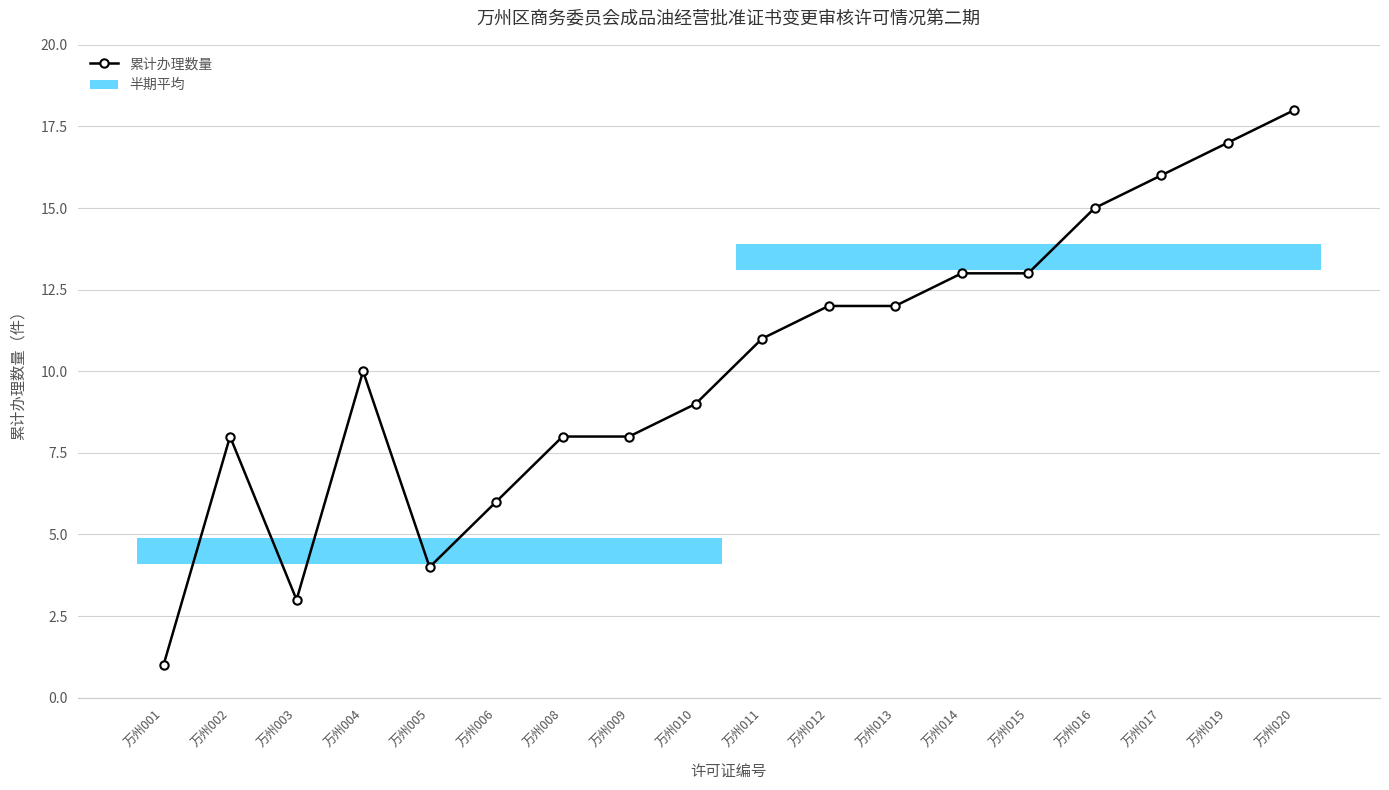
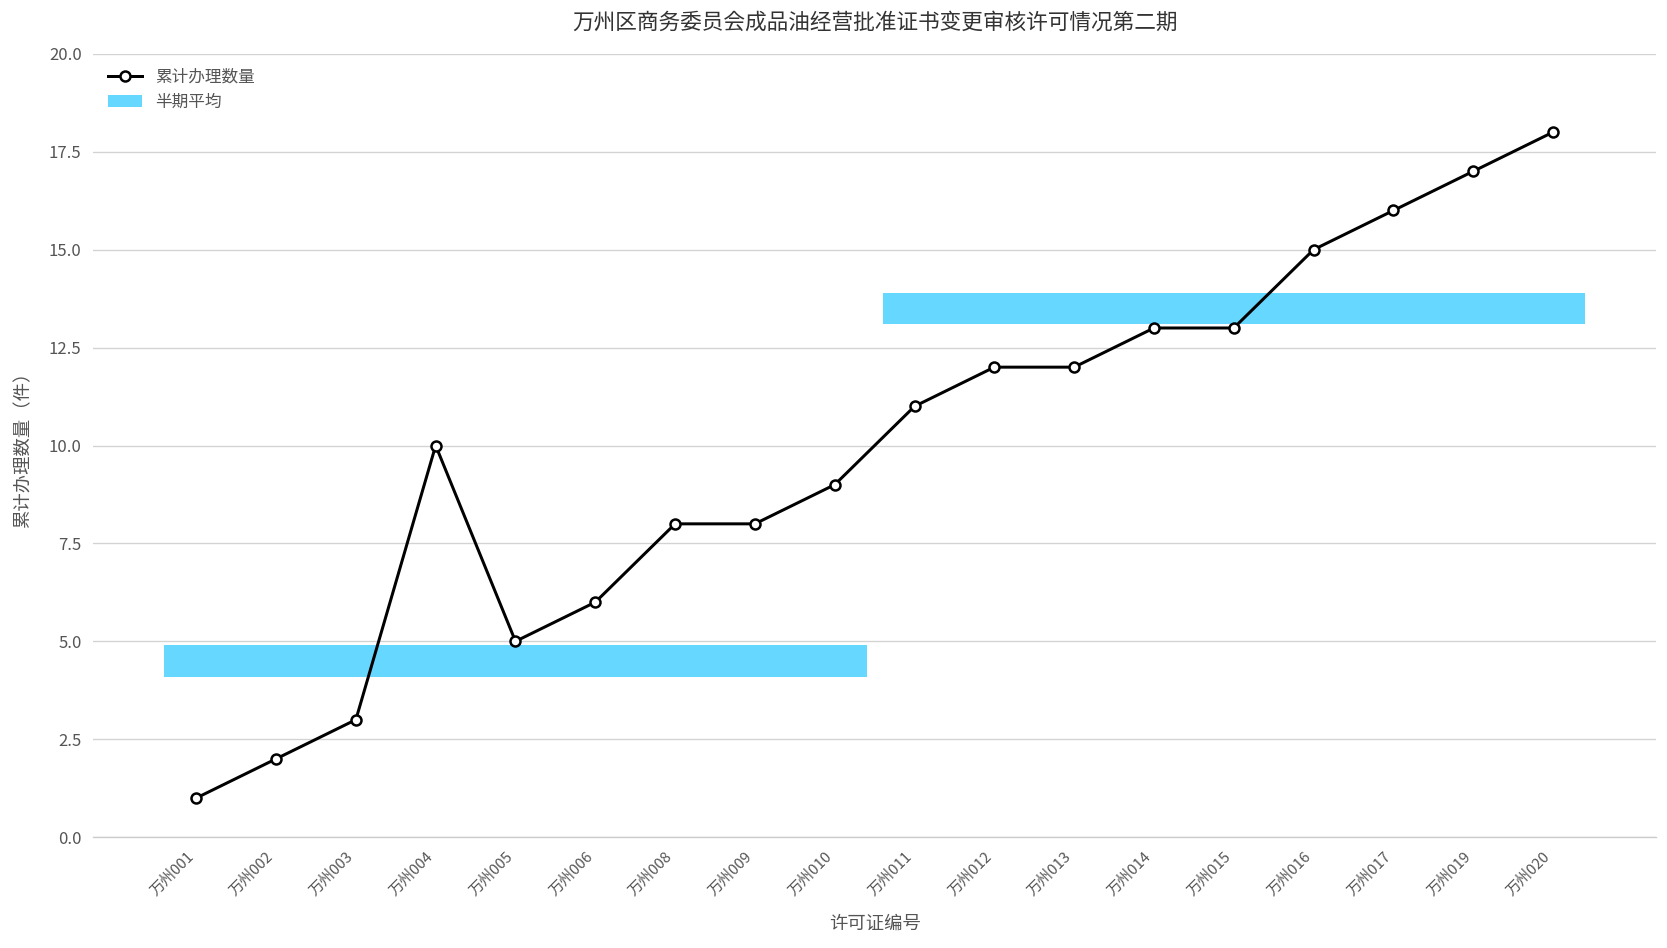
万州002: 8 -> 2
万州005: 4 -> 5
